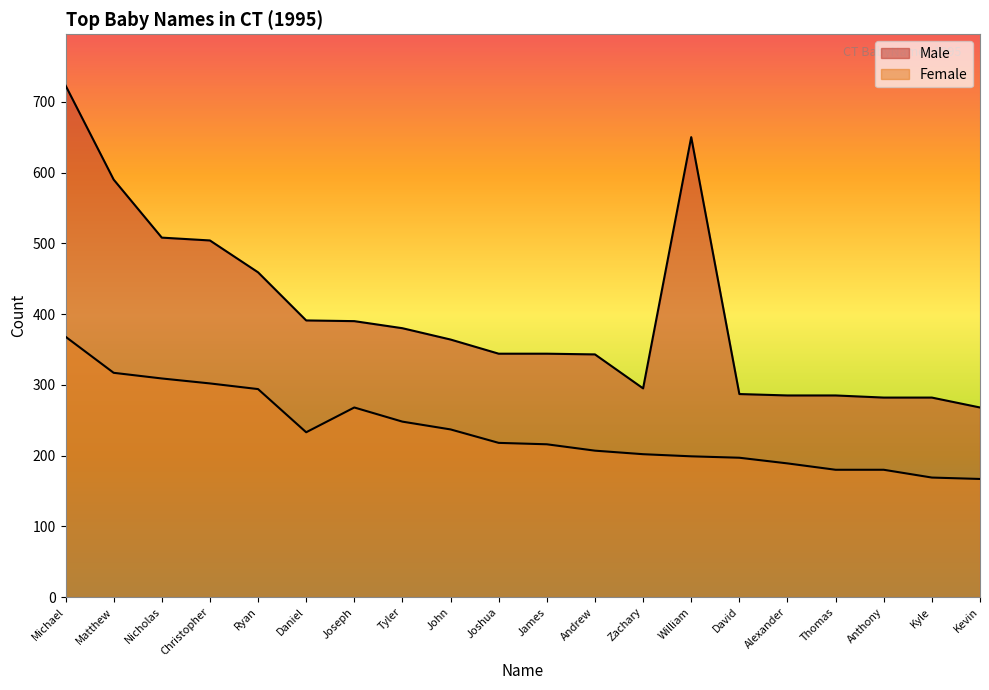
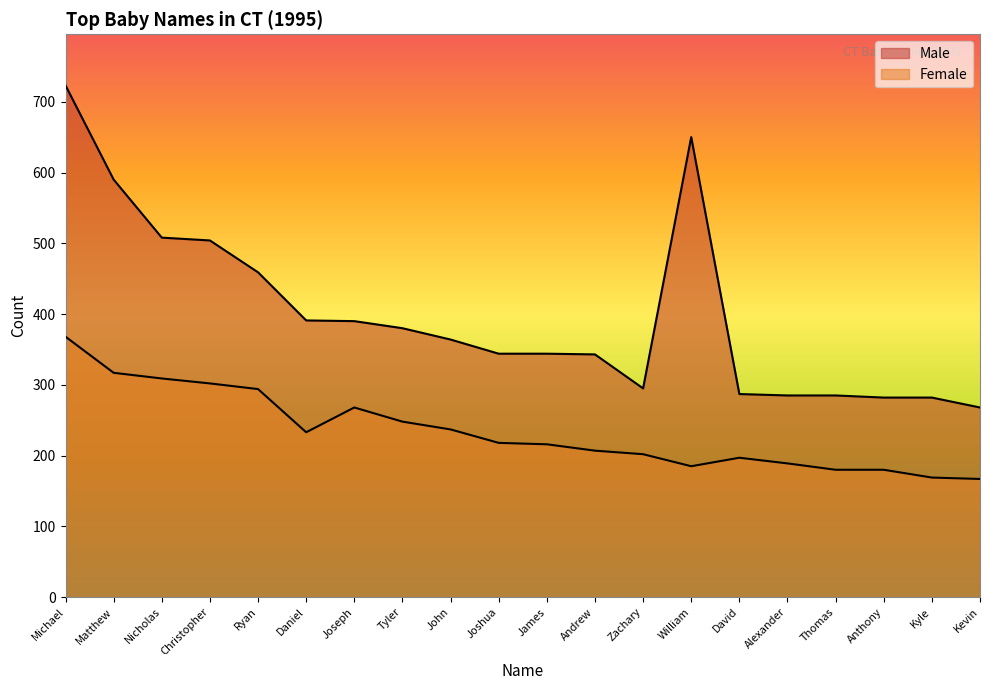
Female, William: 200 -> 190
